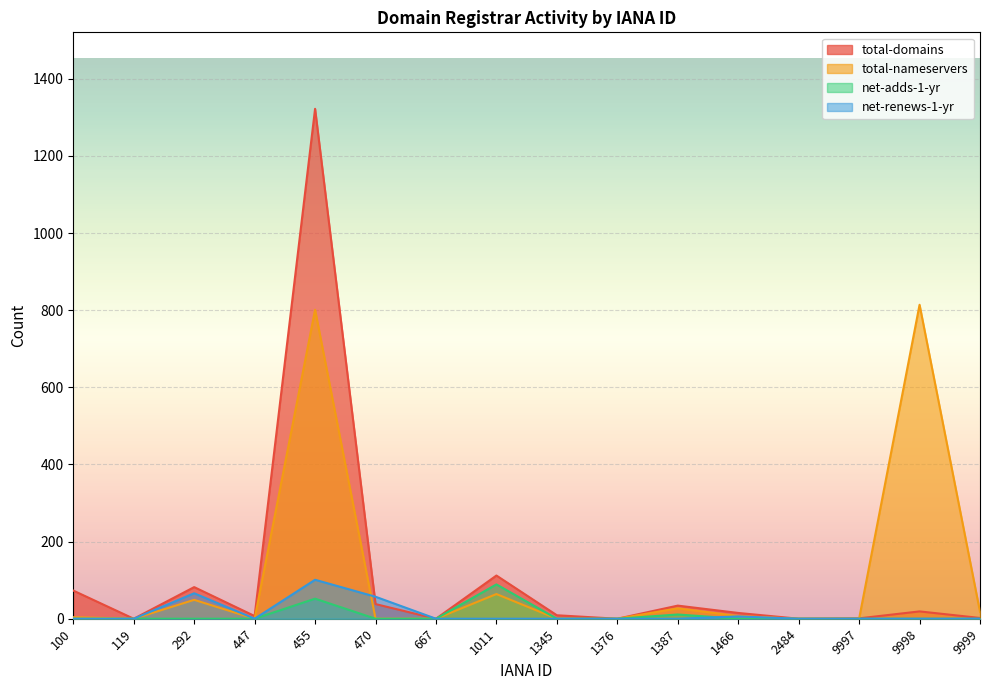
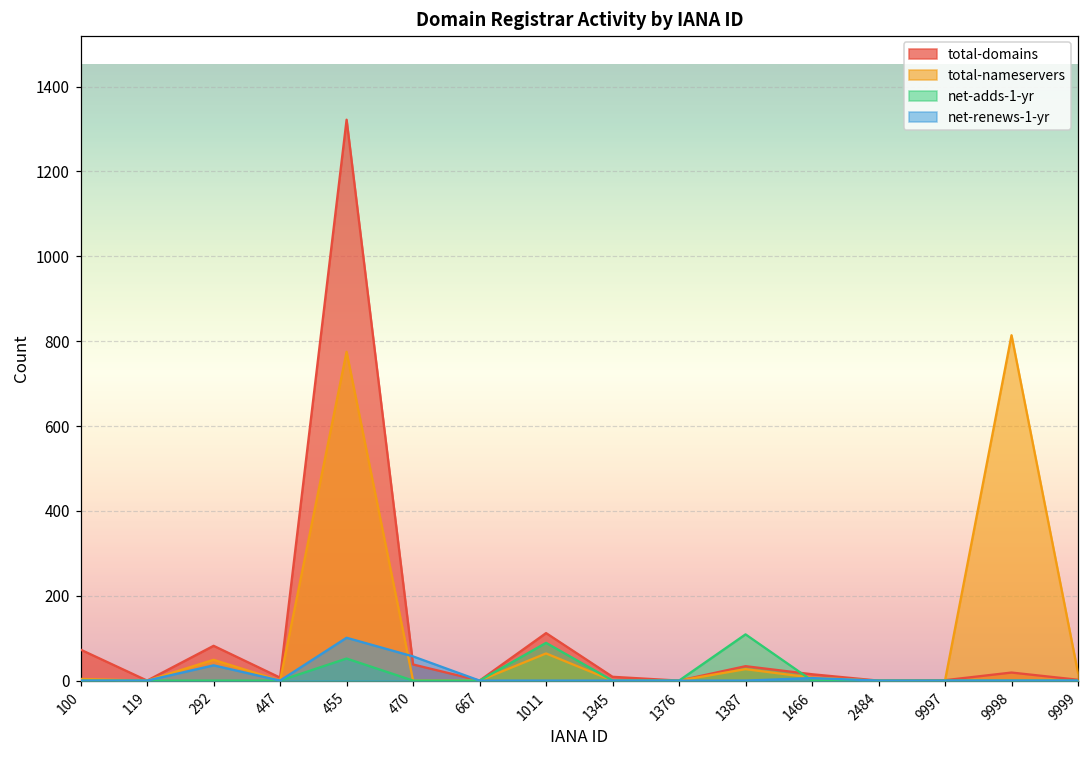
net-renews-1-yr, 292: 70 -> 40
total-nameservers, 455: 800 -> 780
net-adds-1-yr, 1387: 10 -> 110
